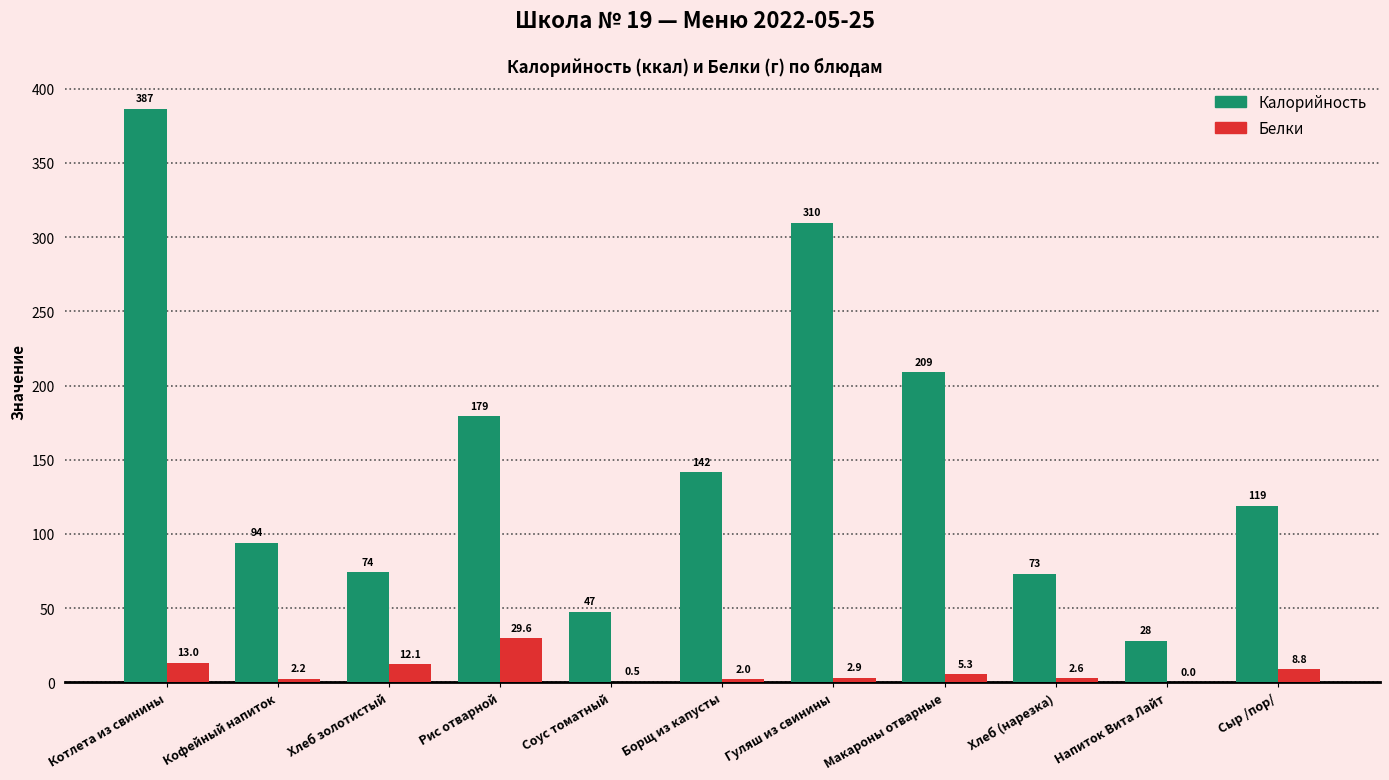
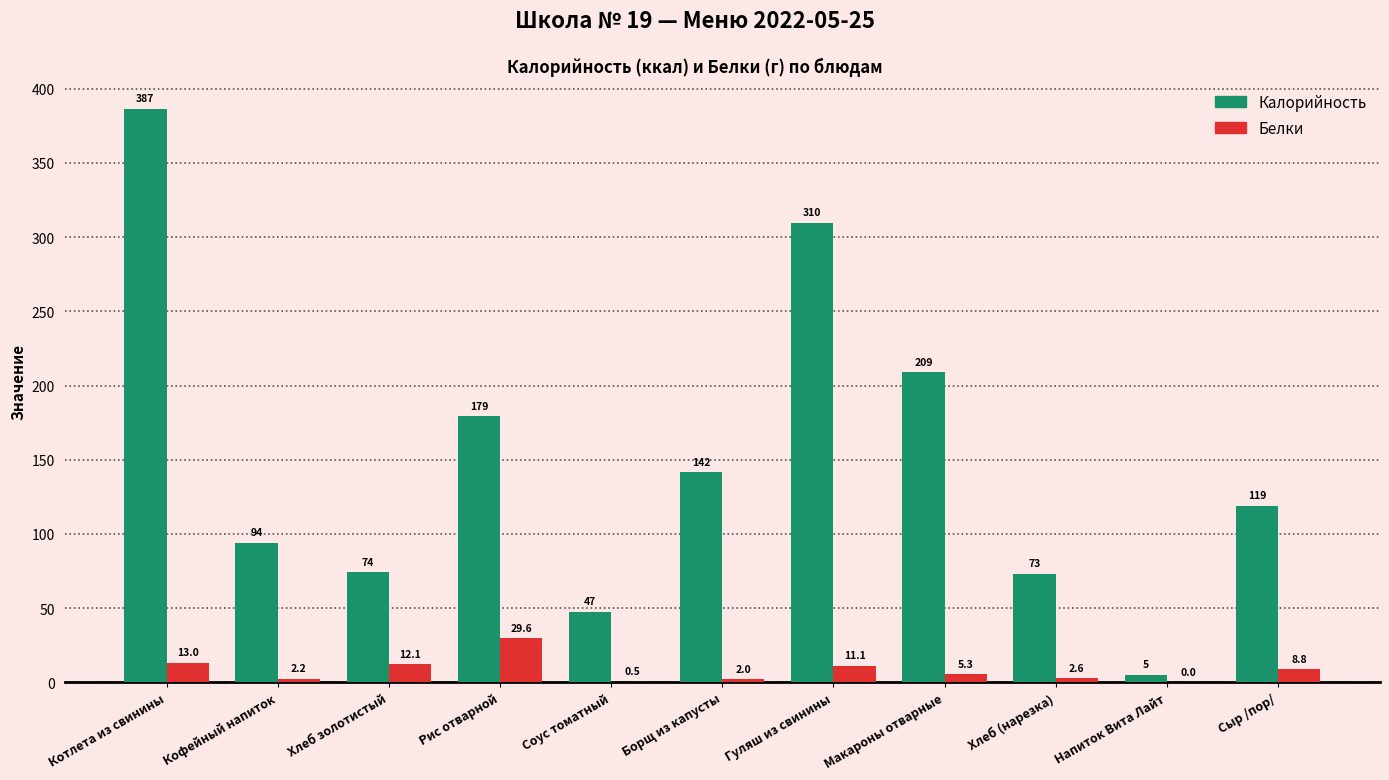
Белки, Гуляш из свинины: 2.9 -> 11.1
Калорийность, Напиток Вита Лайт: 28 -> 5
